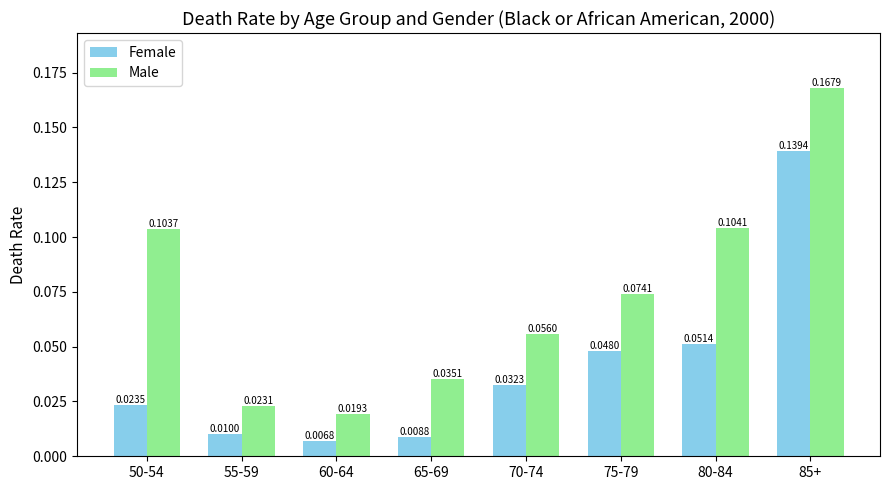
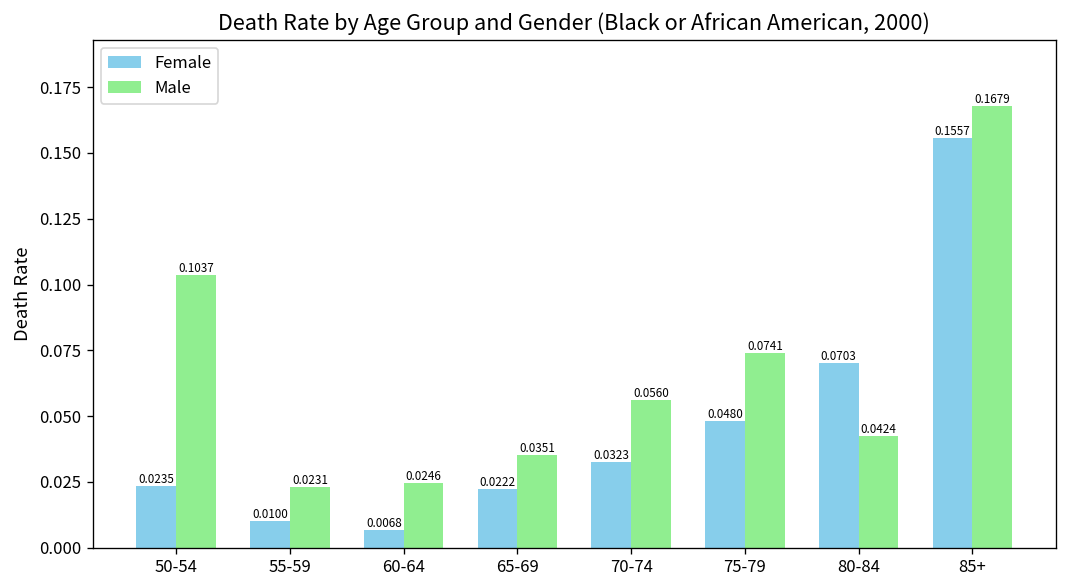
Male, 60-64: 0.0193 -> 0.0246
Female, 65-69: 0.0088 -> 0.0222
Female, 80-84: 0.0514 -> 0.0703
Male, 80-84: 0.1041 -> 0.0424
Female, 85+: 0.1394 -> 0.1557
